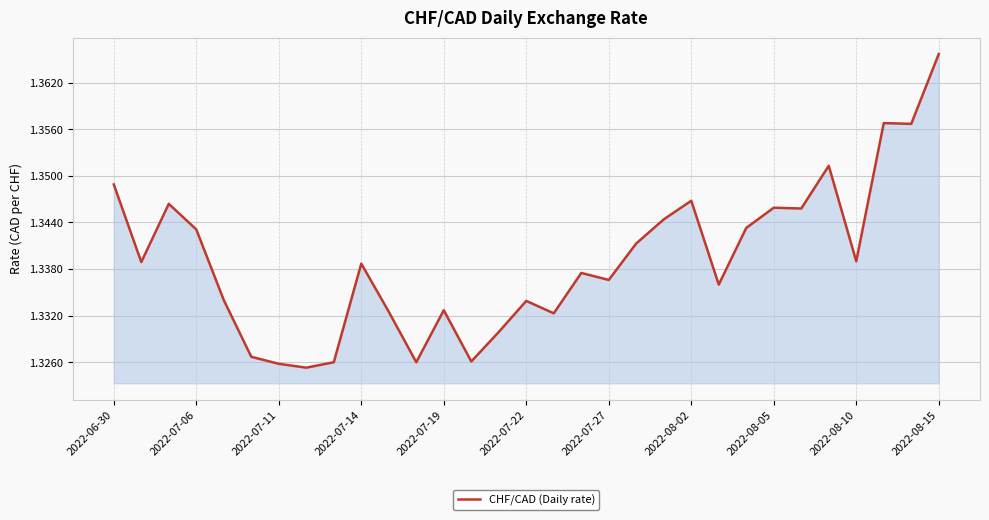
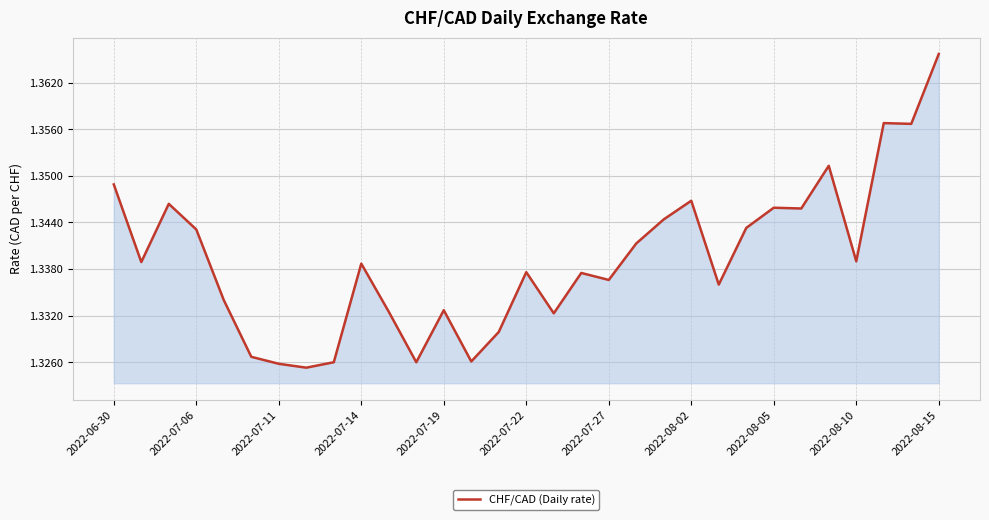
2022-07-22: 1.334 -> 1.338
